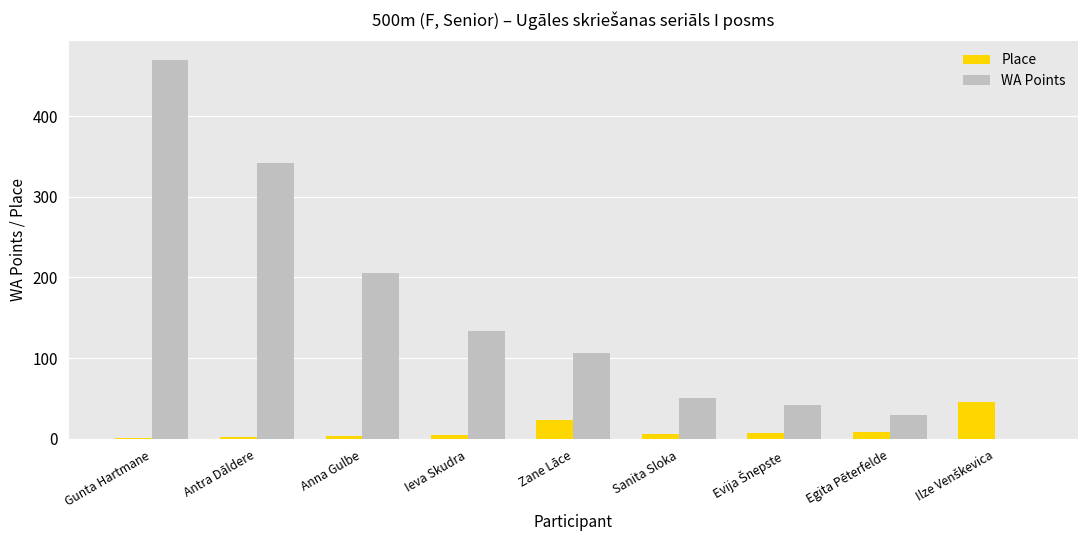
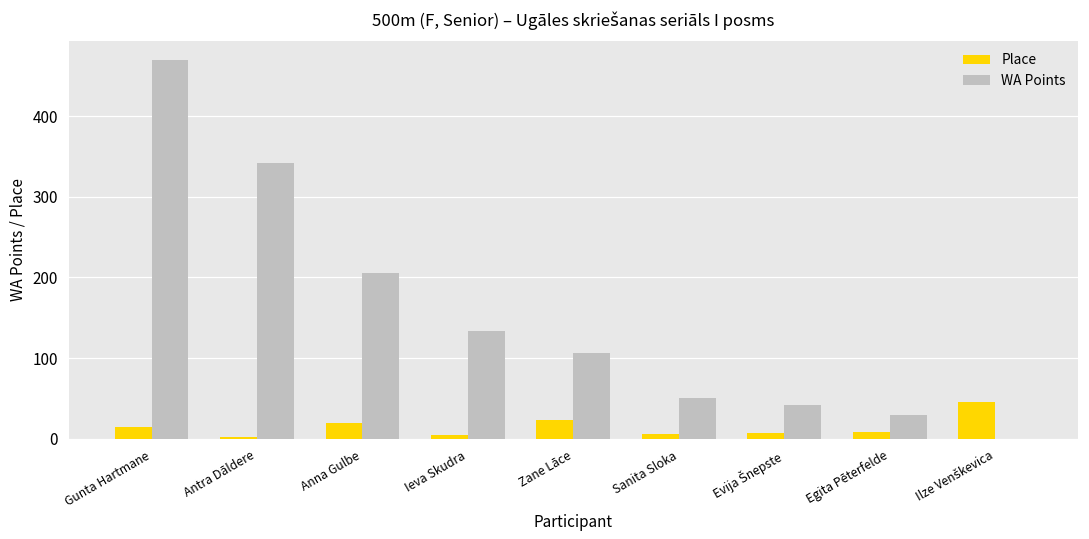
Place, Gunta Hartmane: 0 -> 10
Place, Anna Gulbe: 0 -> 20
